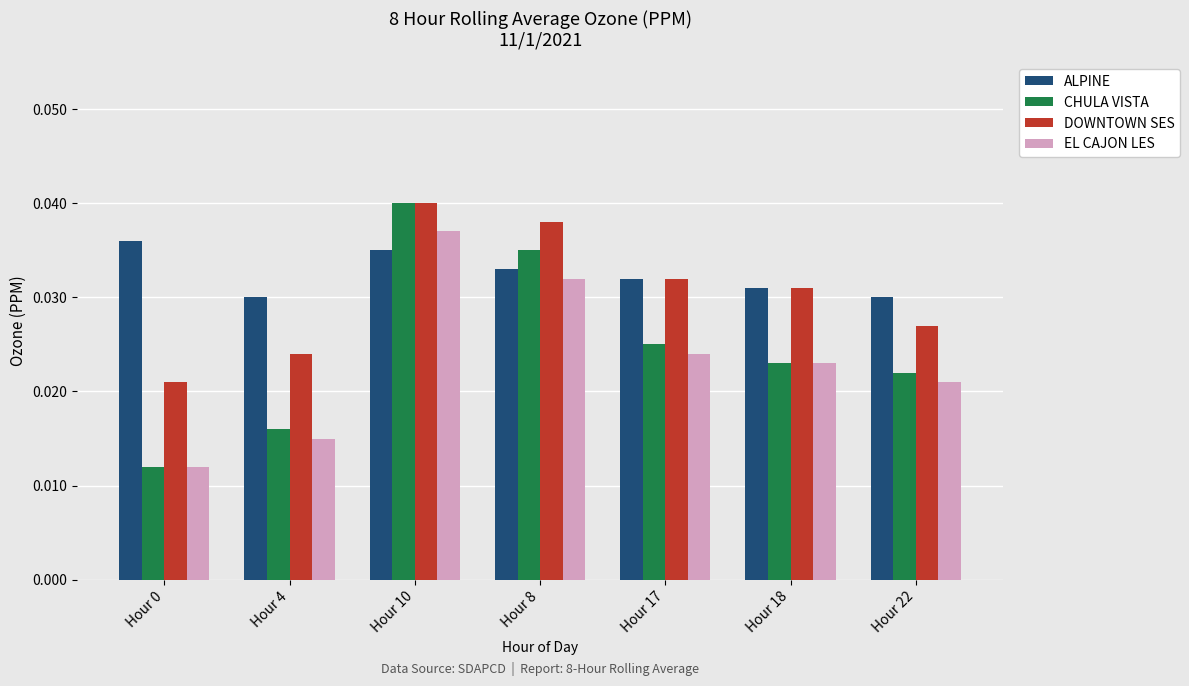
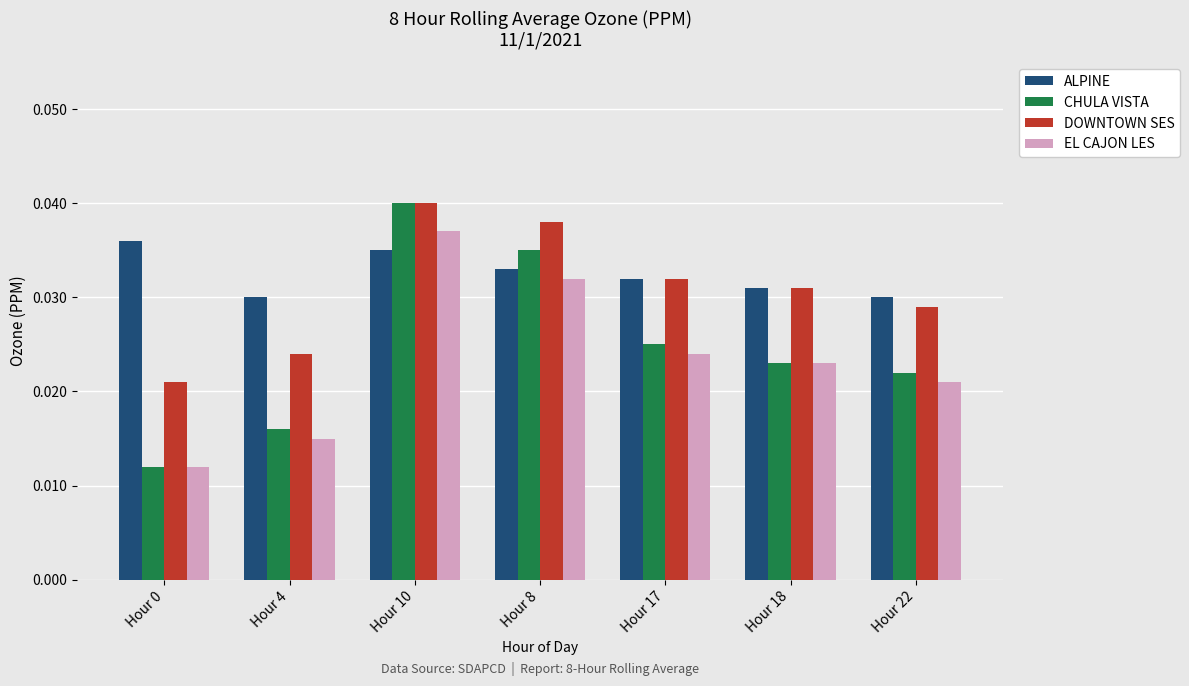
DOWNTOWN SES, Hour 22: 0.027 -> 0.029
